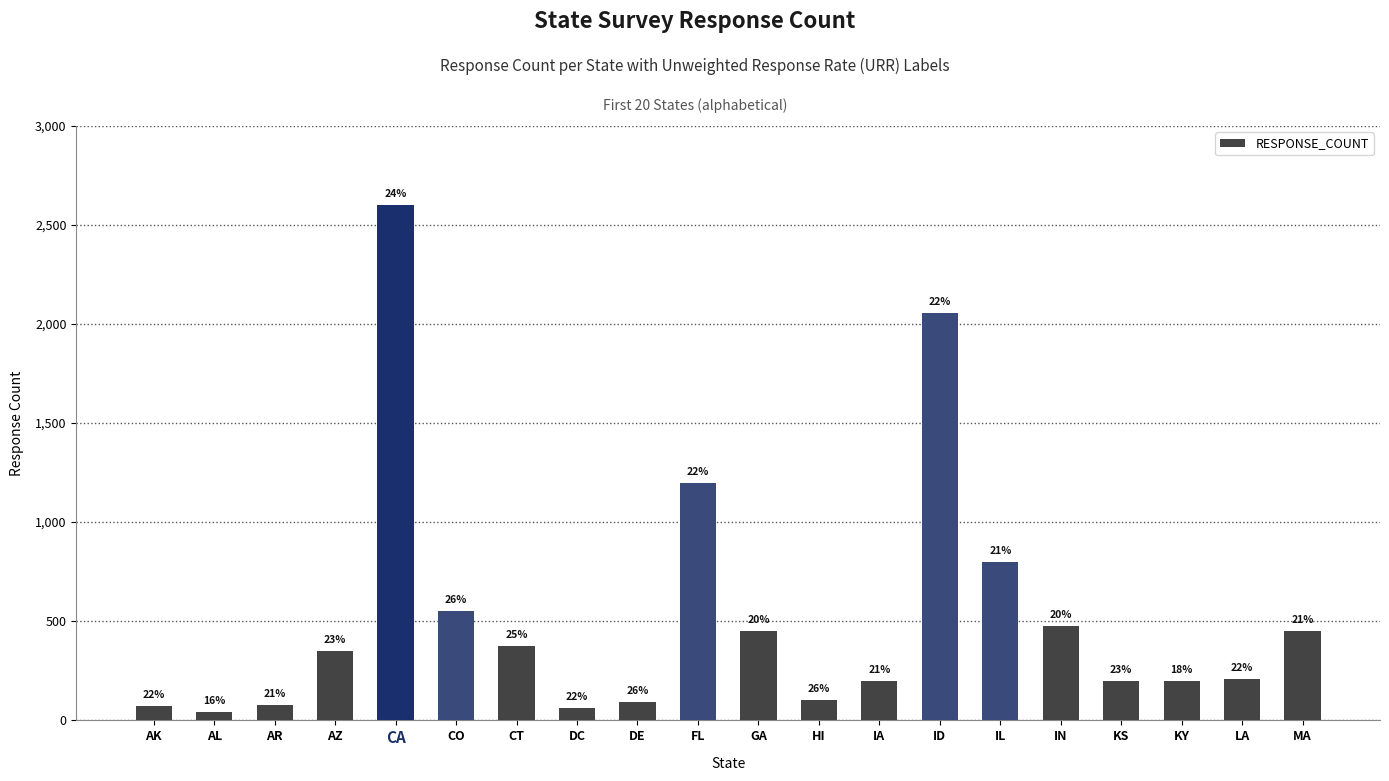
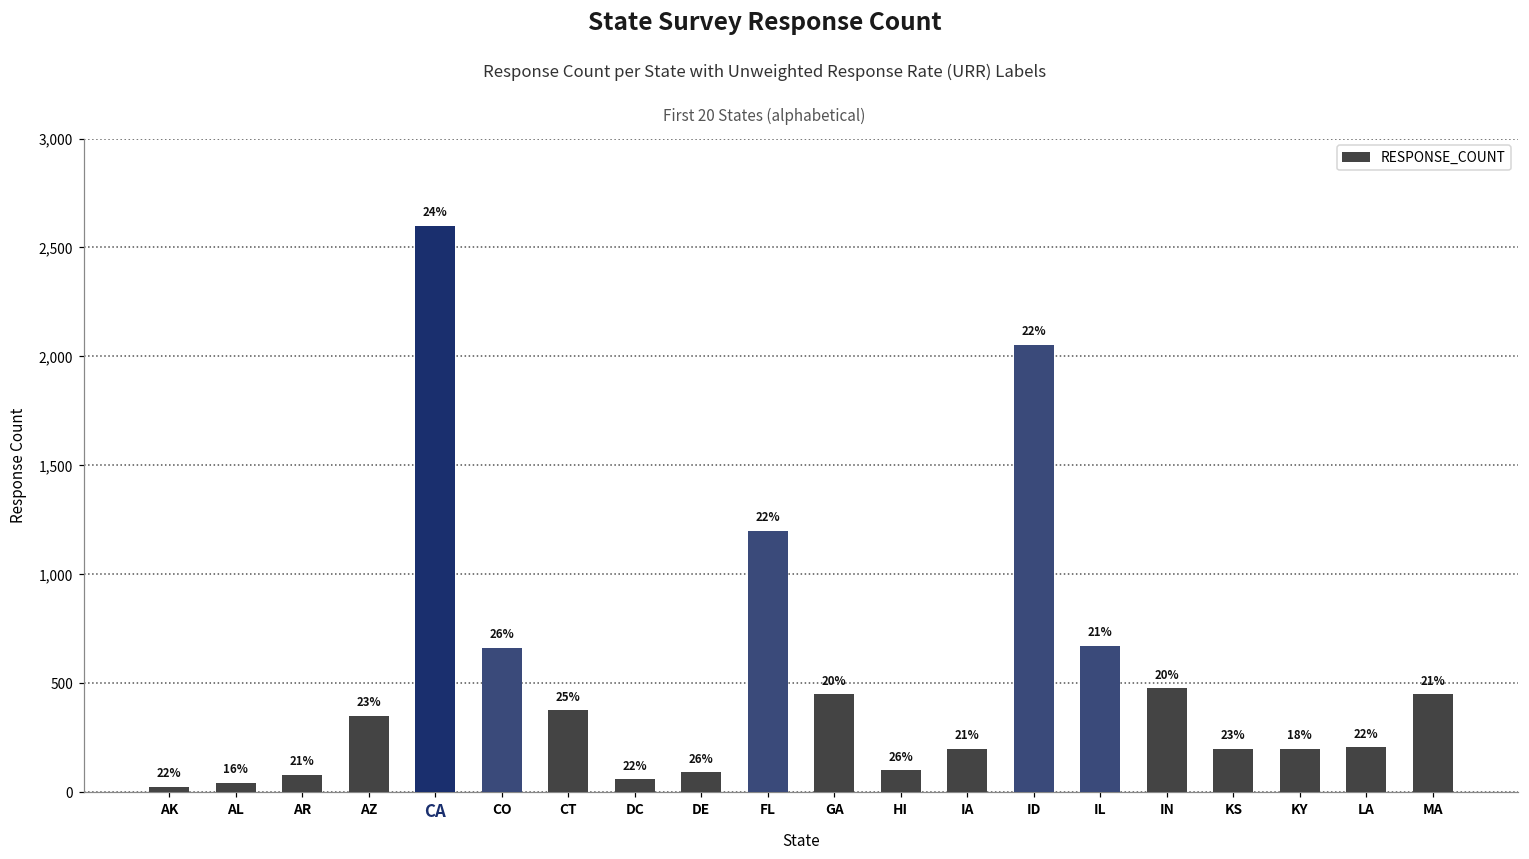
AK: 70 -> 20
CO: 550 -> 660
IL: 800 -> 670
